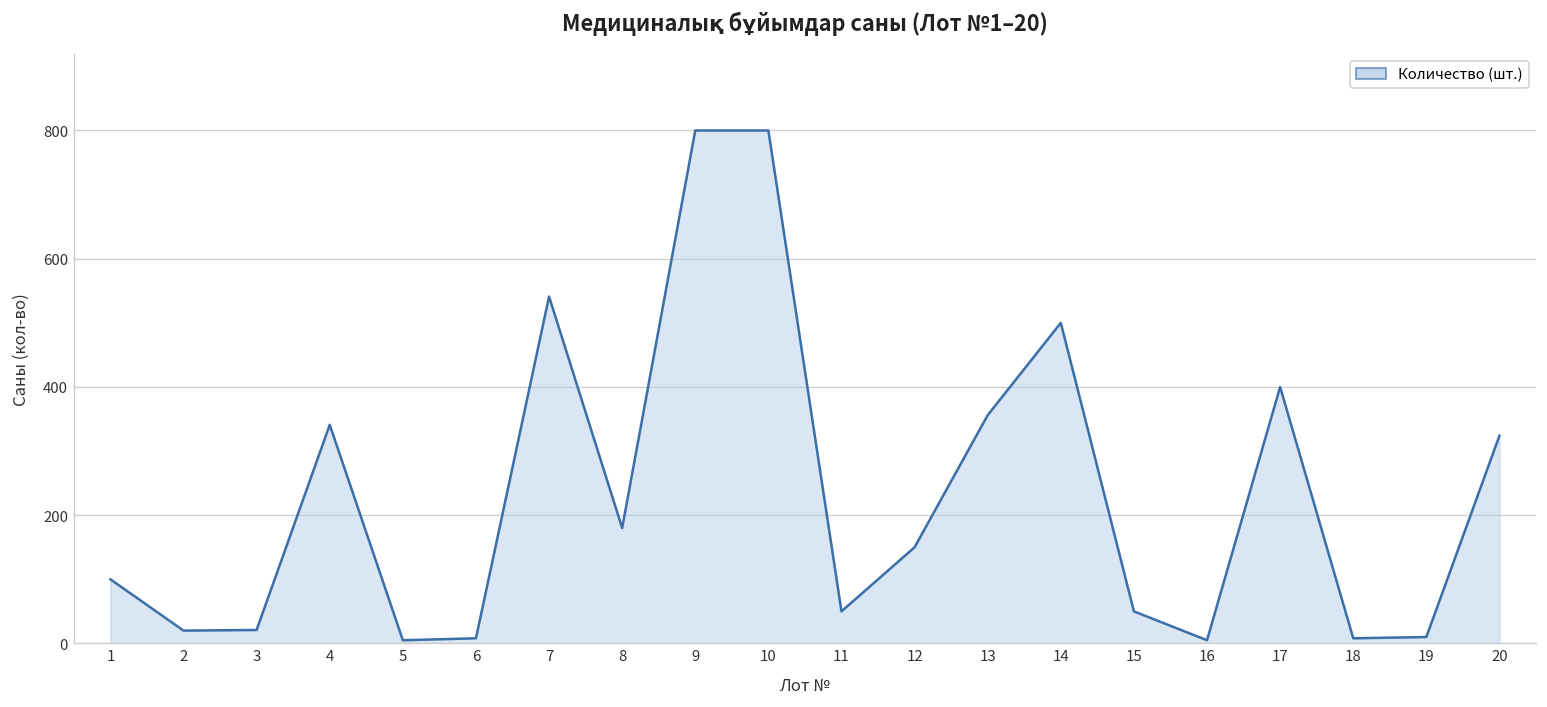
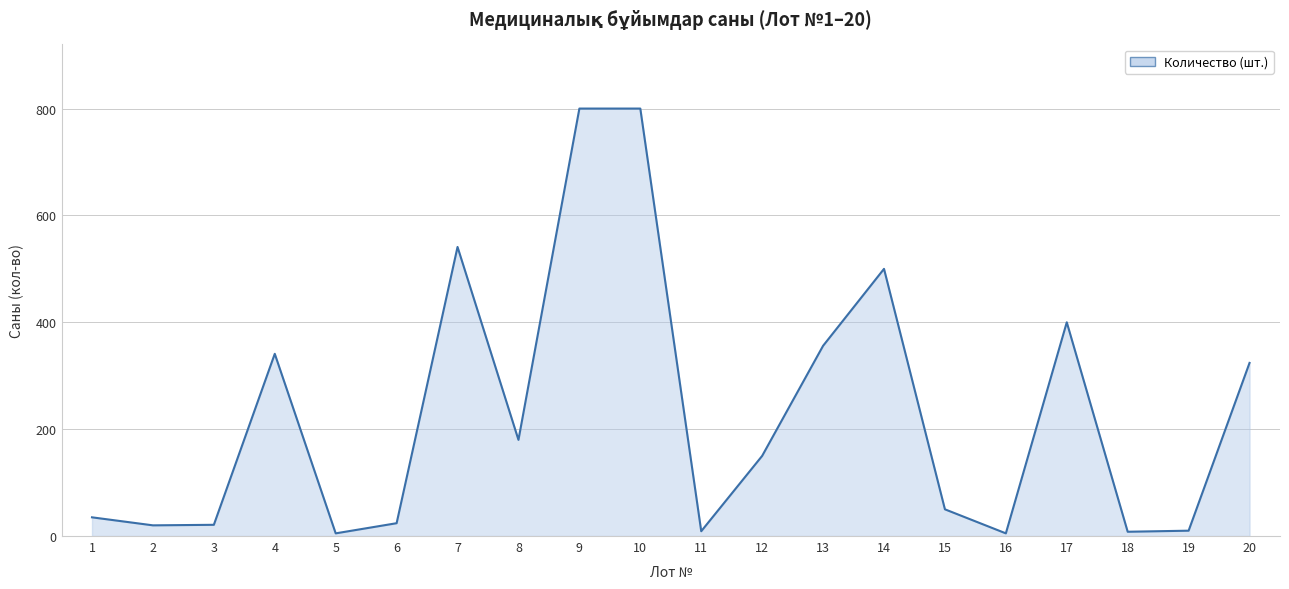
1: 100 -> 40
6: 10 -> 20
11: 50 -> 10
